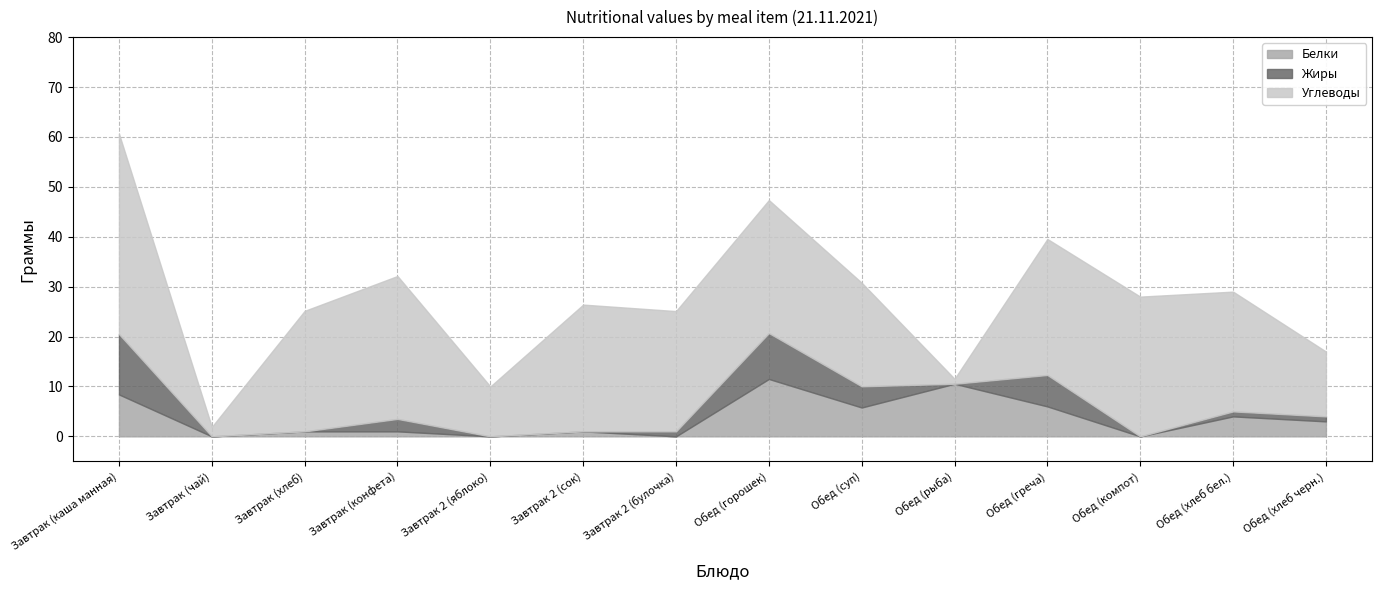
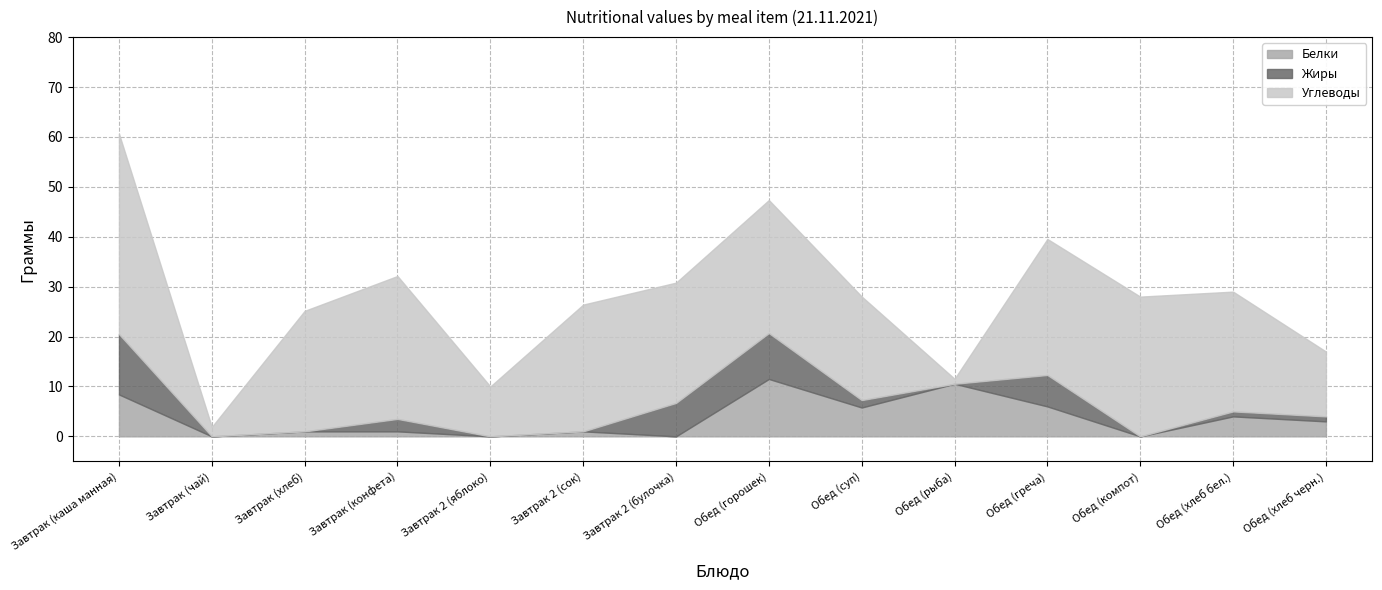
Жиры, Завтрак 2 (булочка): 1 -> 7
Жиры, Обед (суп): 4 -> 1
